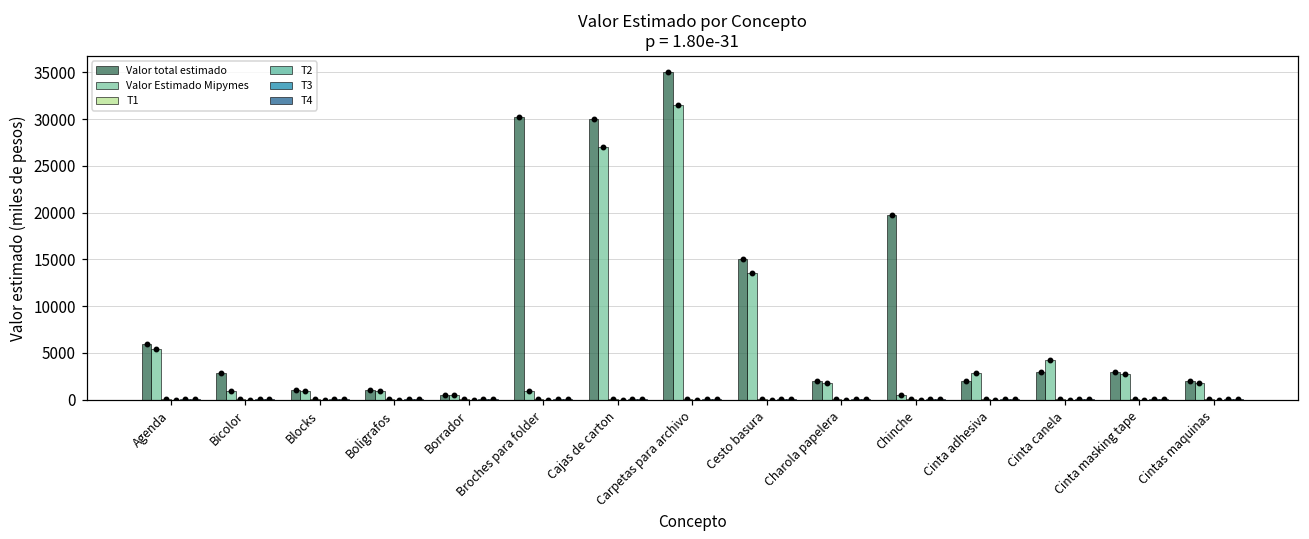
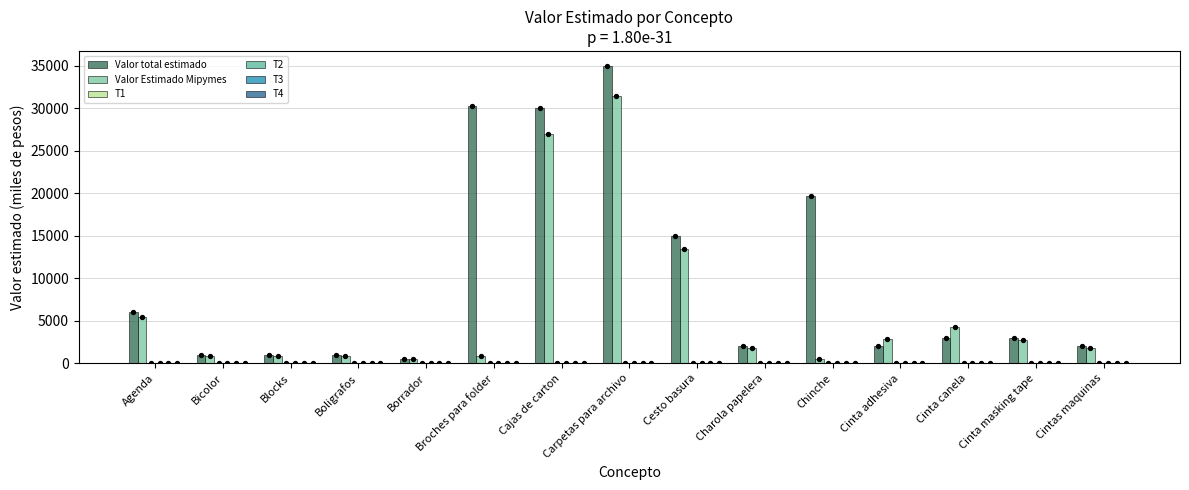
Valor total estimado, Bicolor: 3000 -> 1000
